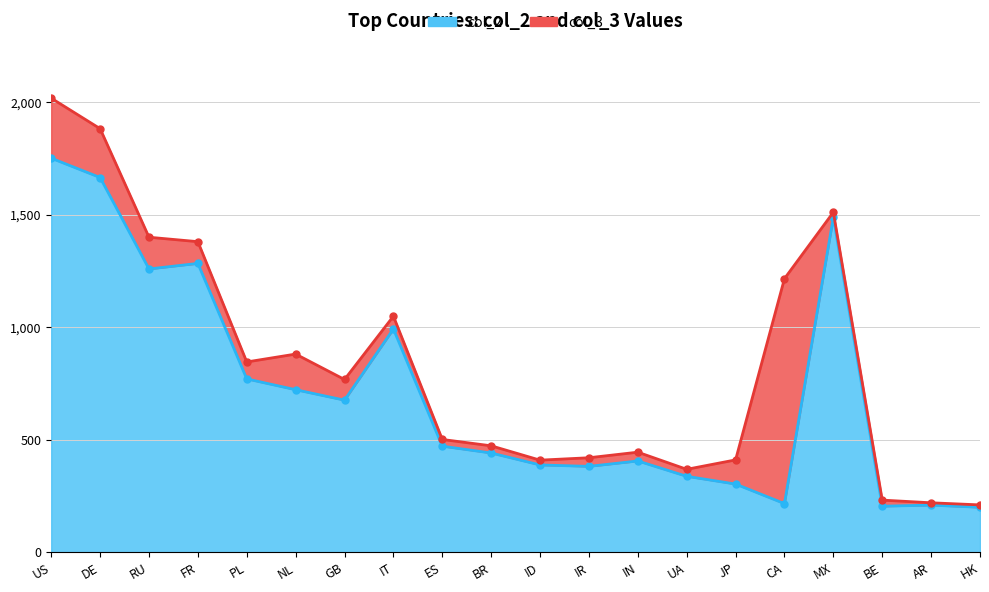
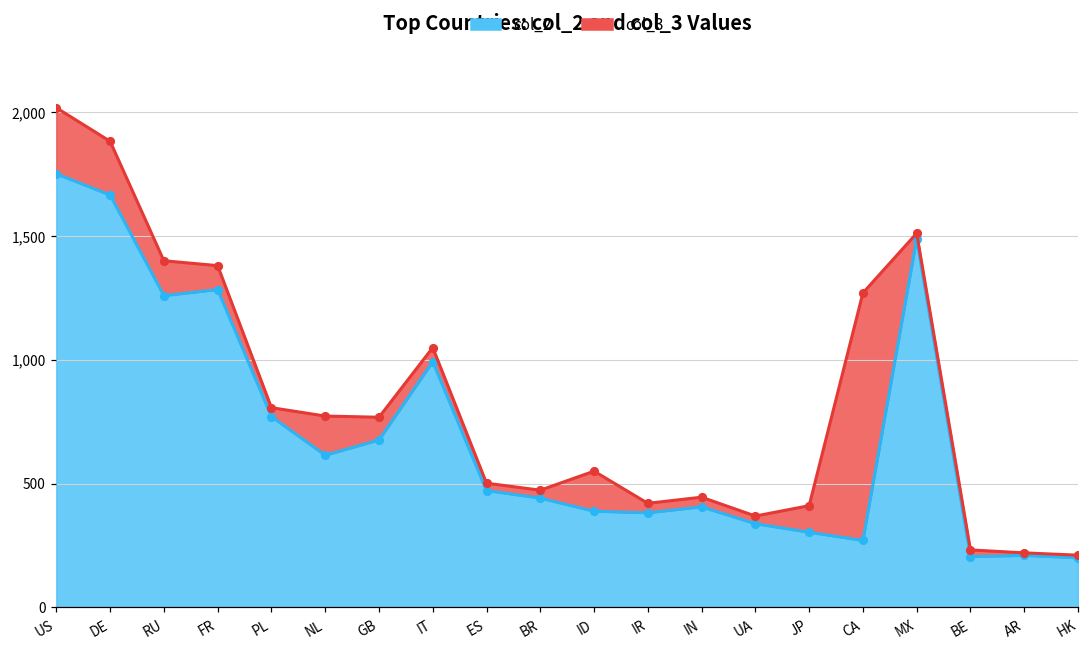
col_3, PL: 80 -> 40
col_2, NL: 720 -> 610
col_3, ID: 20 -> 160
col_2, CA: 220 -> 270
